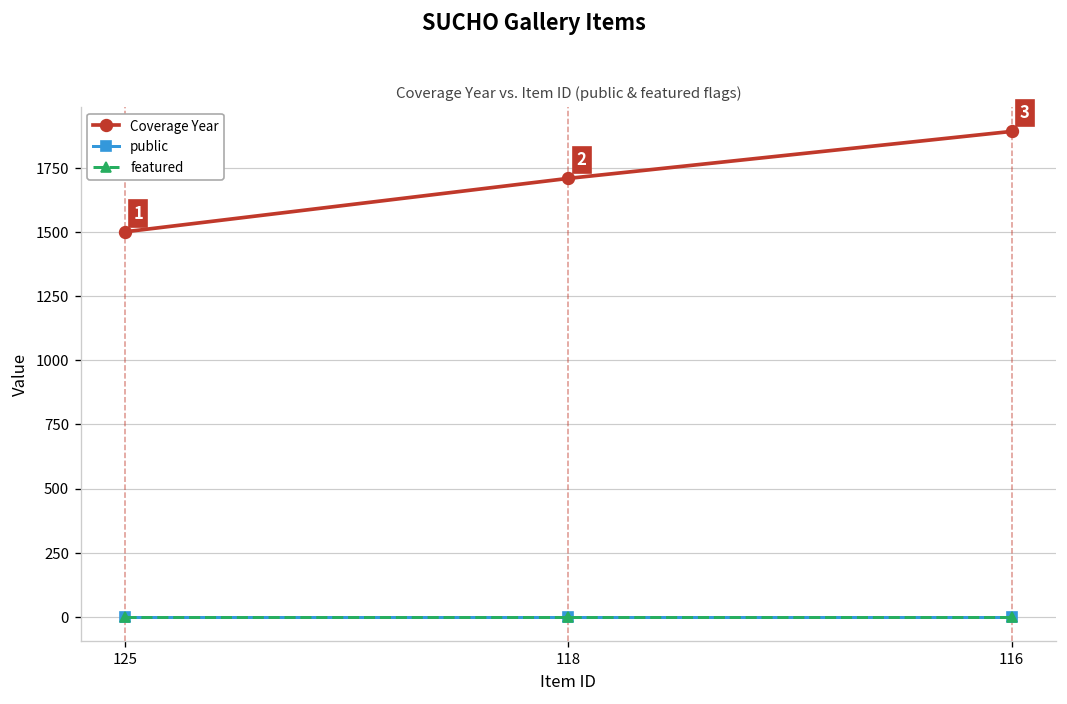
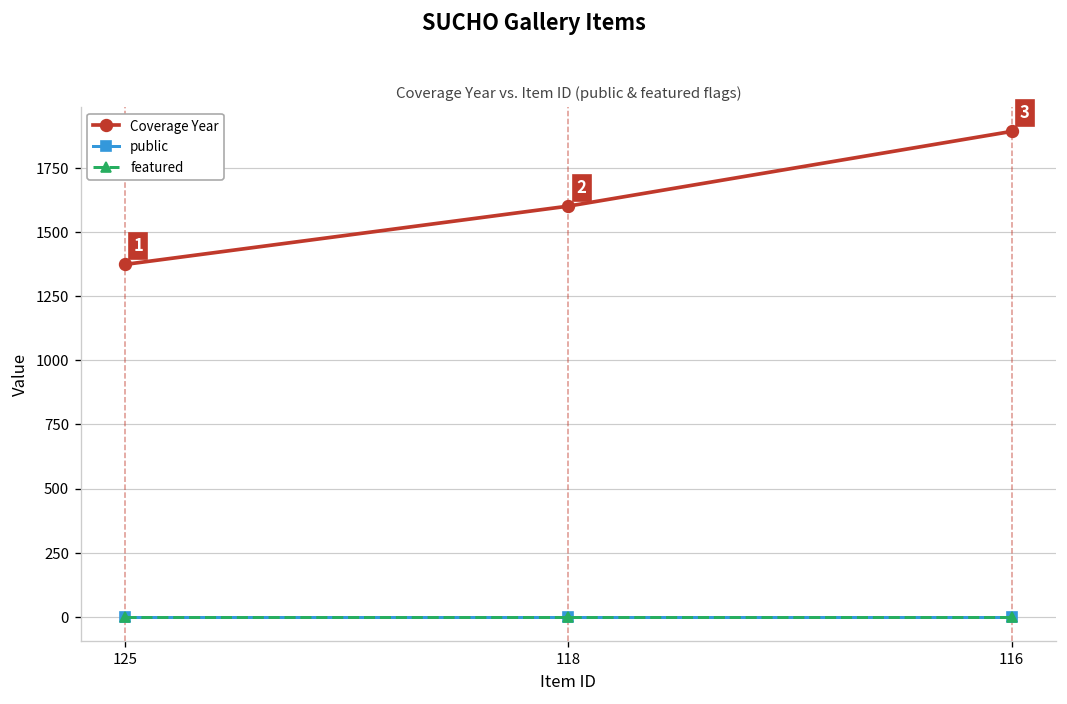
Coverage Year, 125: 1500 -> 1370
Coverage Year, 118: 1710 -> 1600
